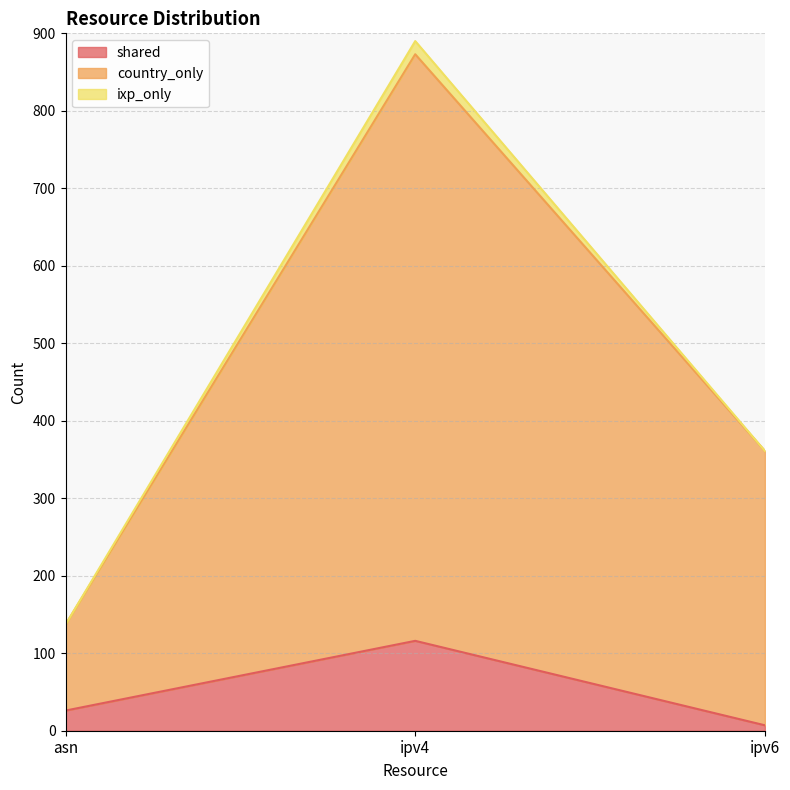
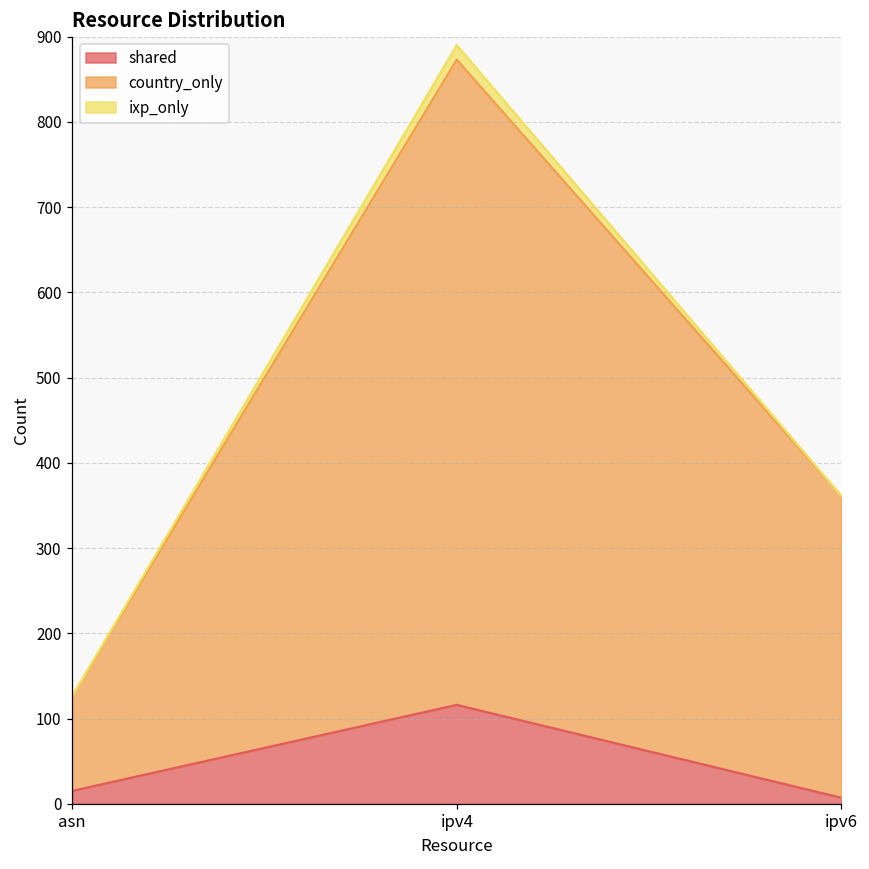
shared, asn: 30 -> 20
